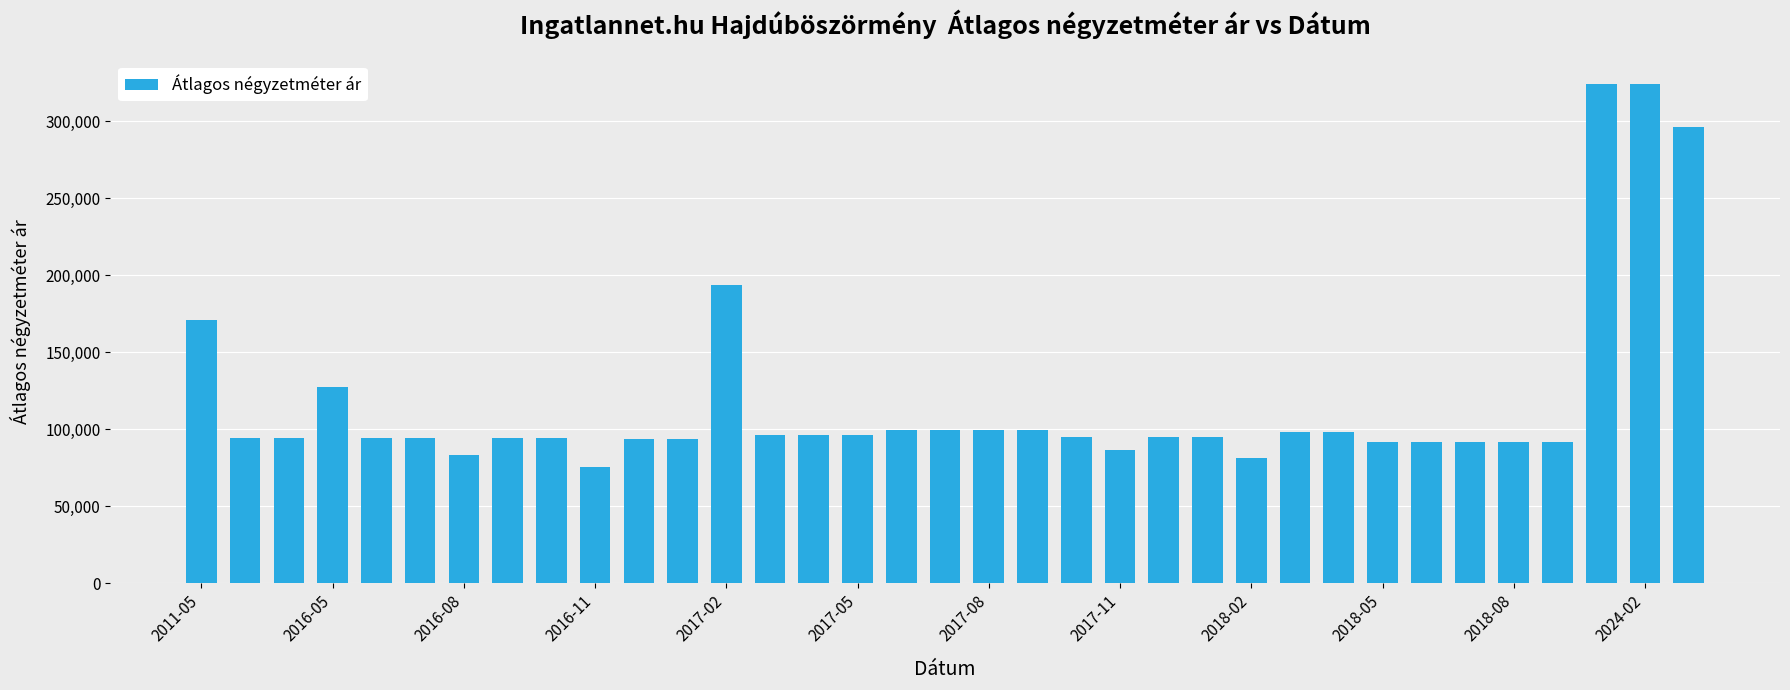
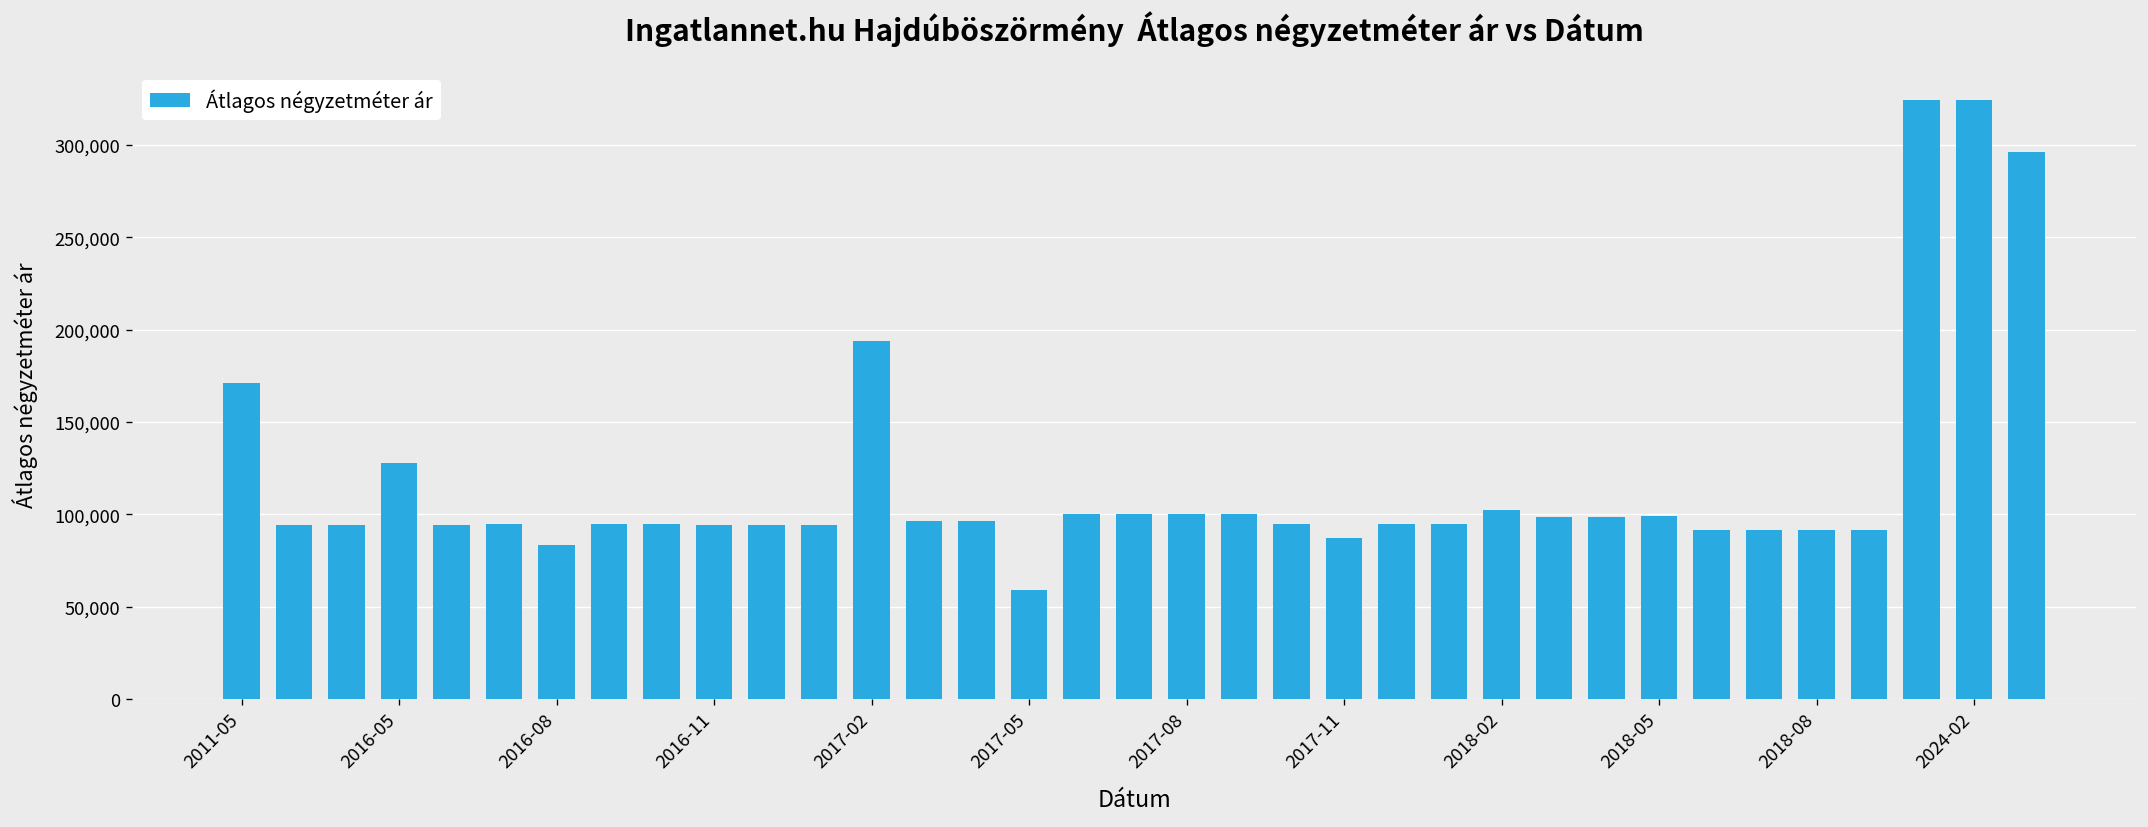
2016-11: 76,000 -> 94,000
2017-05: 97,000 -> 59,000
2018-02: 81,000 -> 102,000
2018-05: 92,000 -> 99,000
